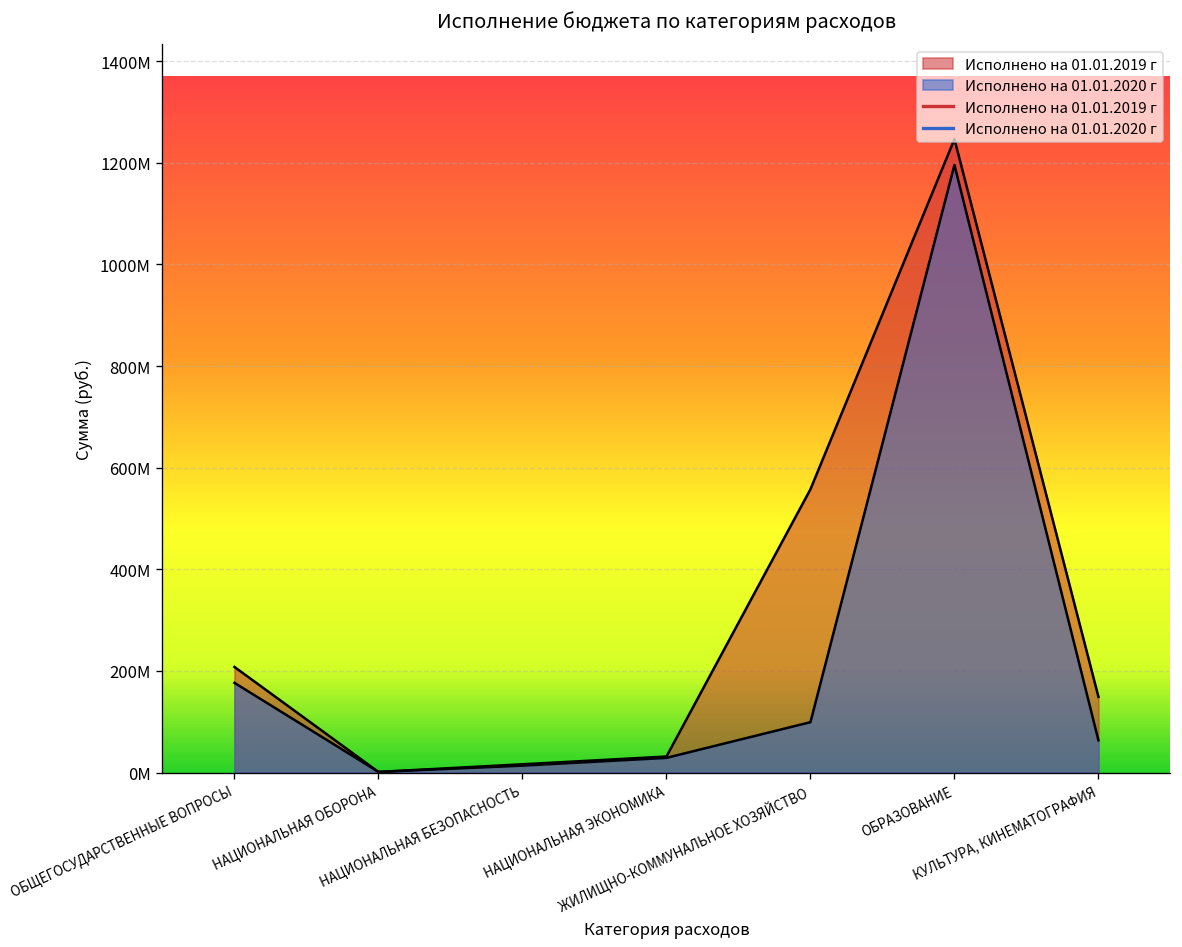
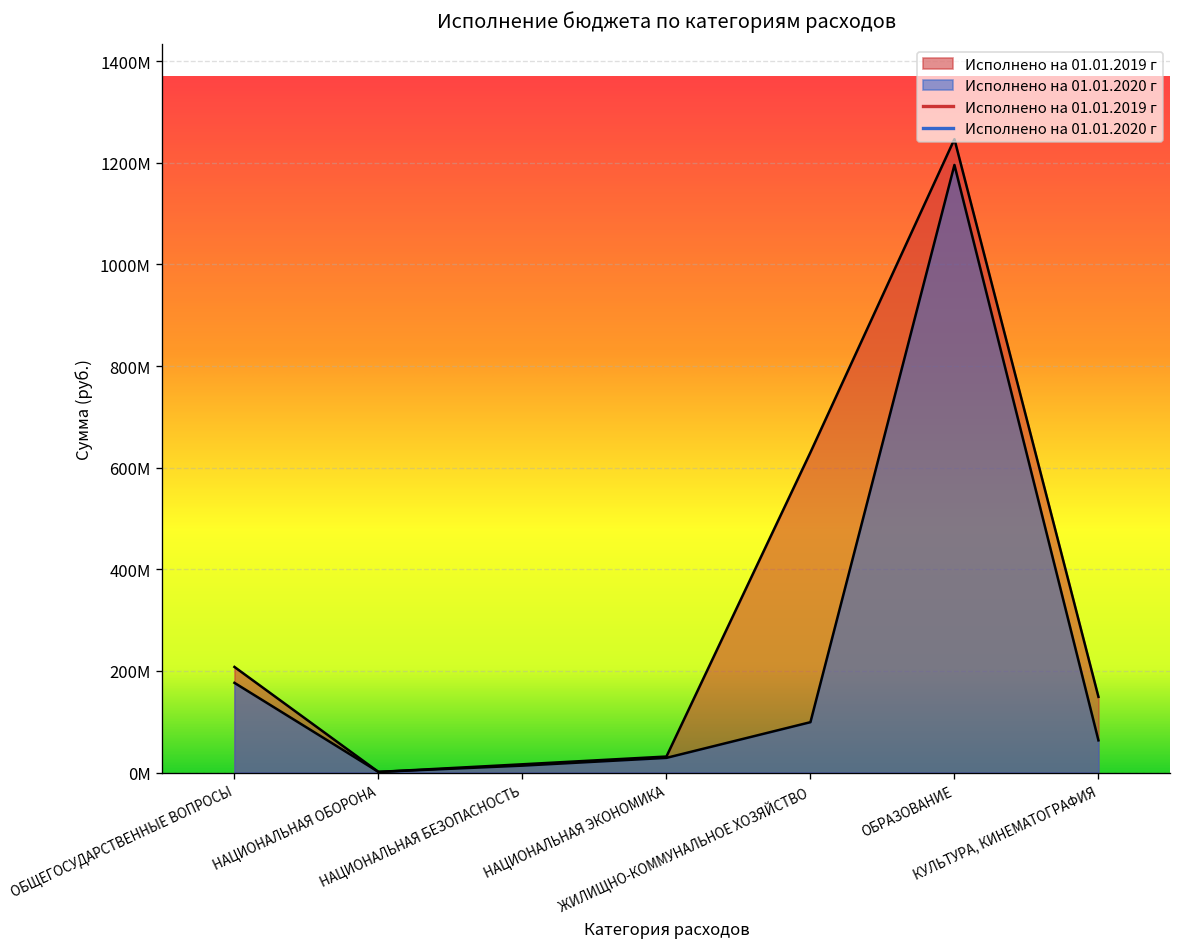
Исполнено на 01.01.2019 г, ЖИЛИЩНО-КОММУНАЛЬНОЕ ХОЗЯЙСТВО: 560000000 -> 630000000
